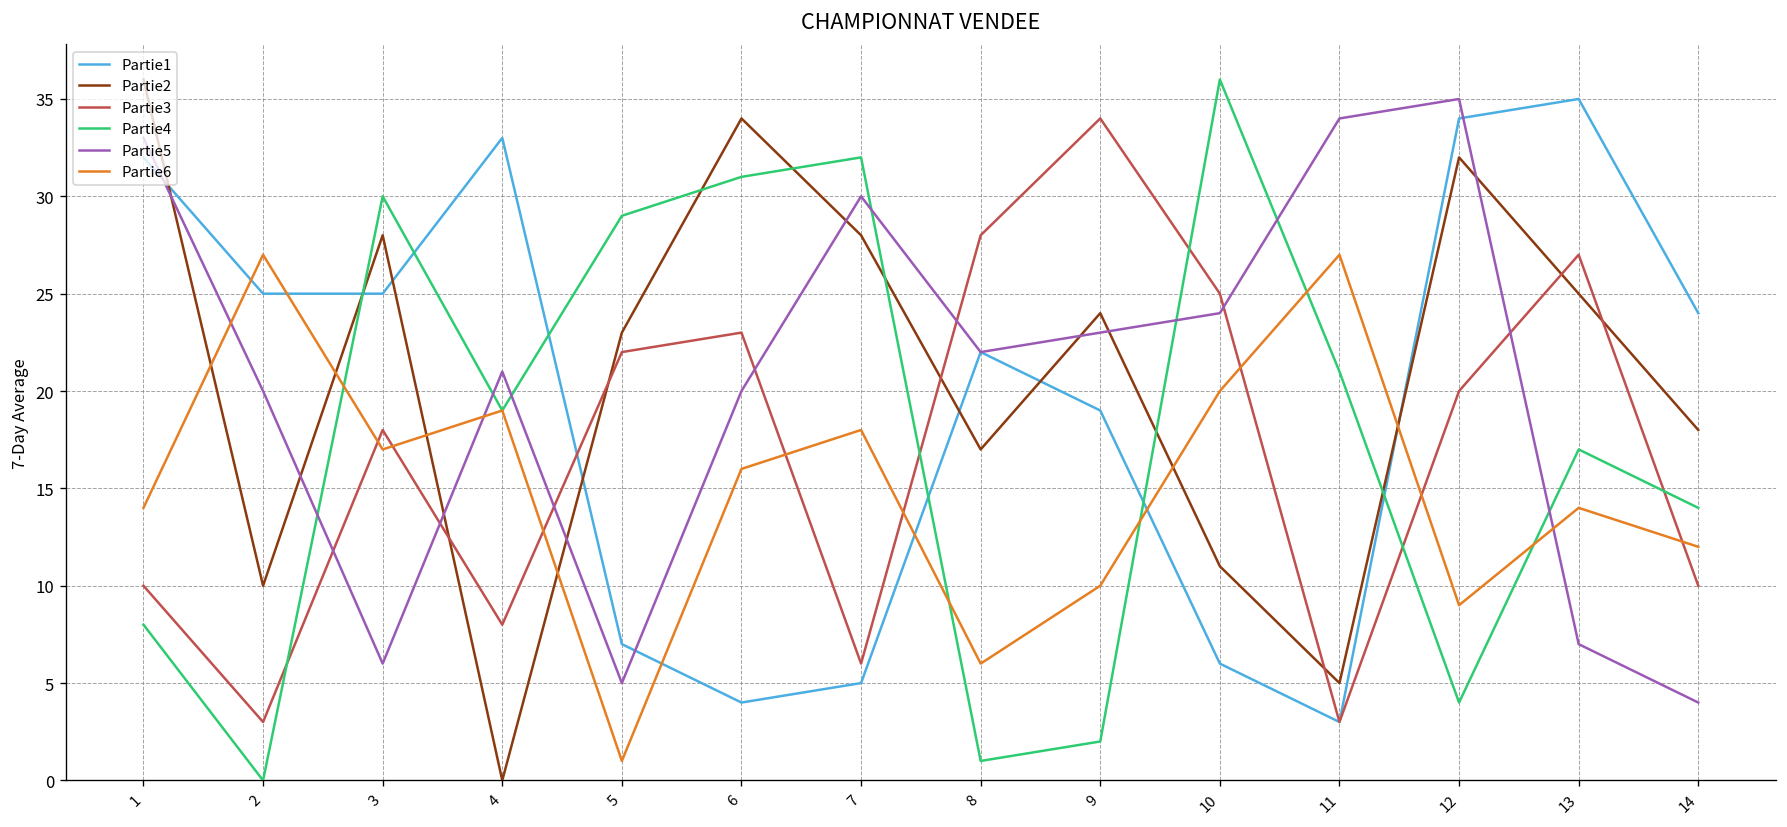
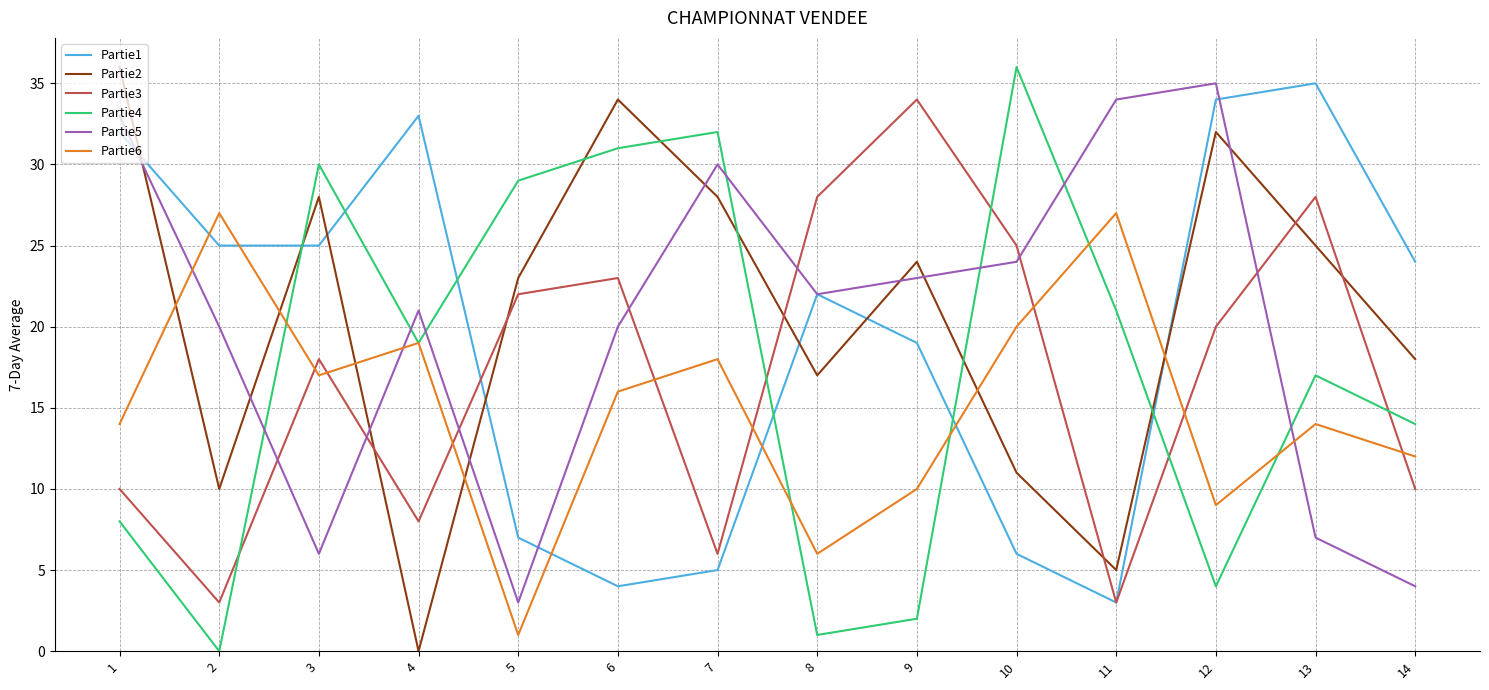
Partie5, 5: 5 -> 3
Partie3, 13: 27 -> 28
